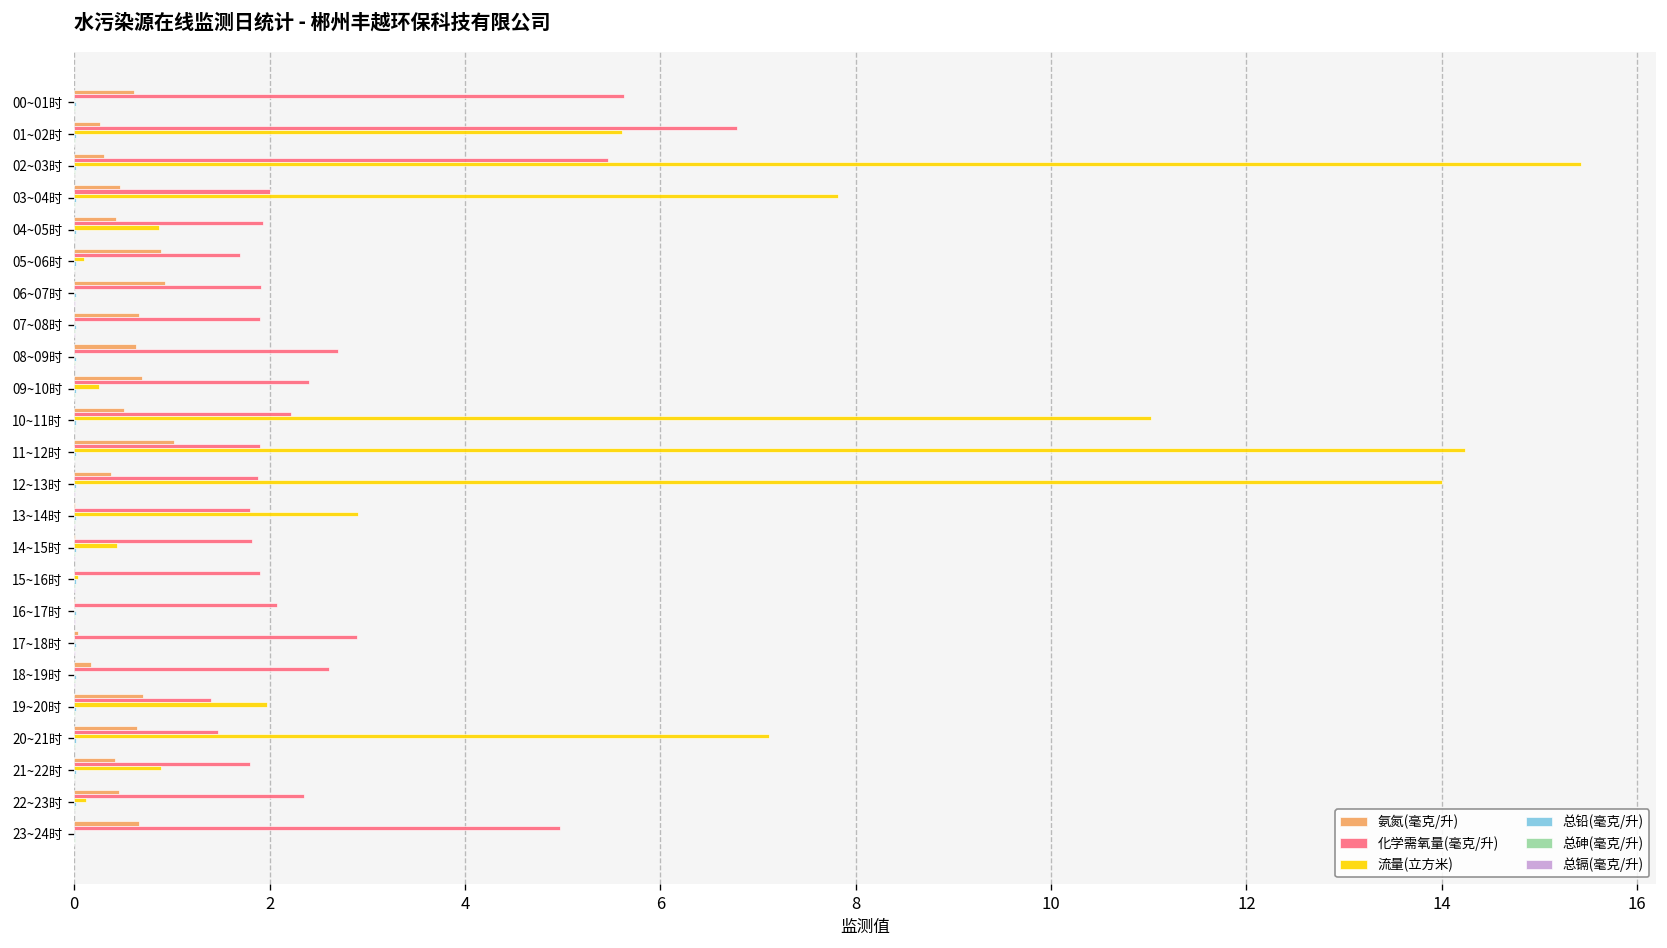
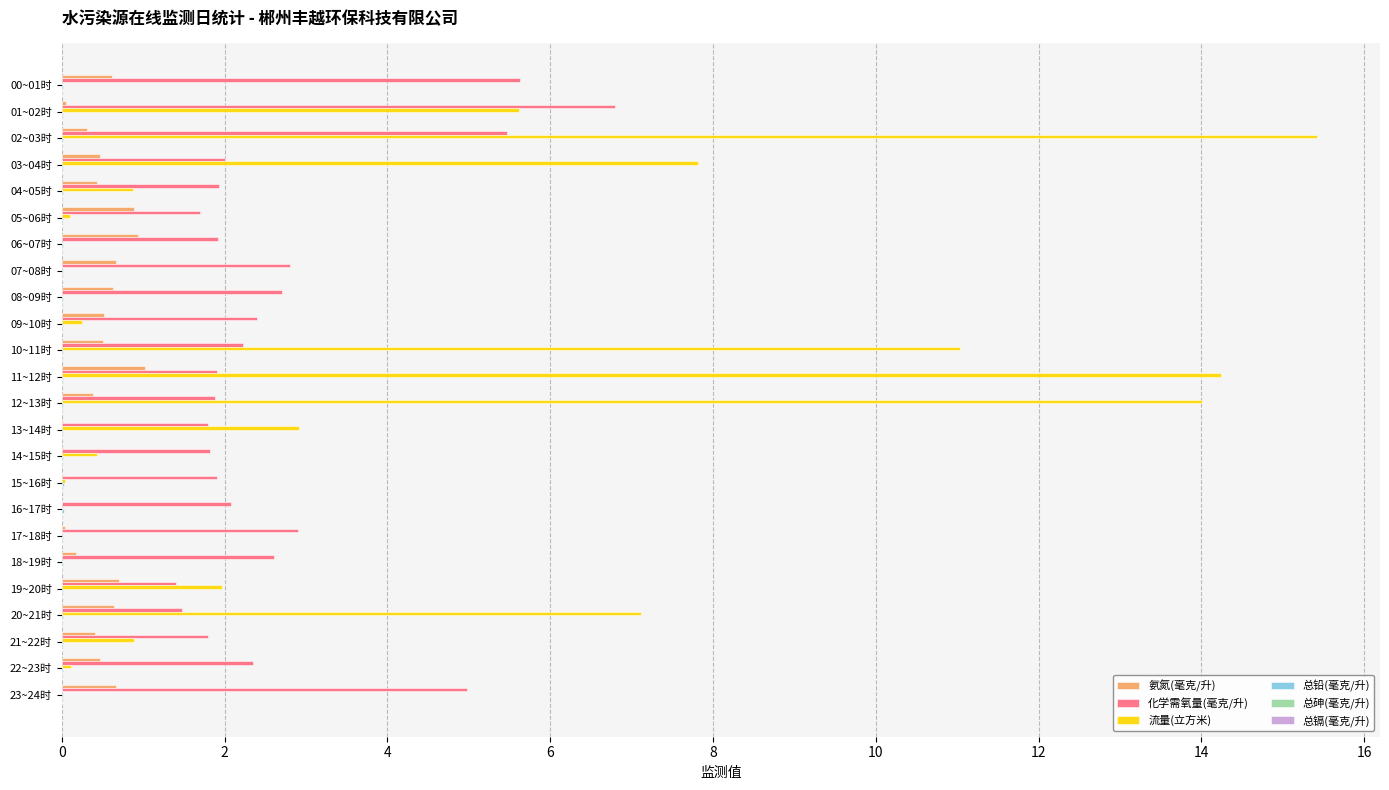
氨氮(毫克/升), 01~02时: 0.3 -> 0.1
化学需氧量(毫克/升), 07~08时: 1.9 -> 2.8
氨氮(毫克/升), 09~10时: 0.7 -> 0.5
